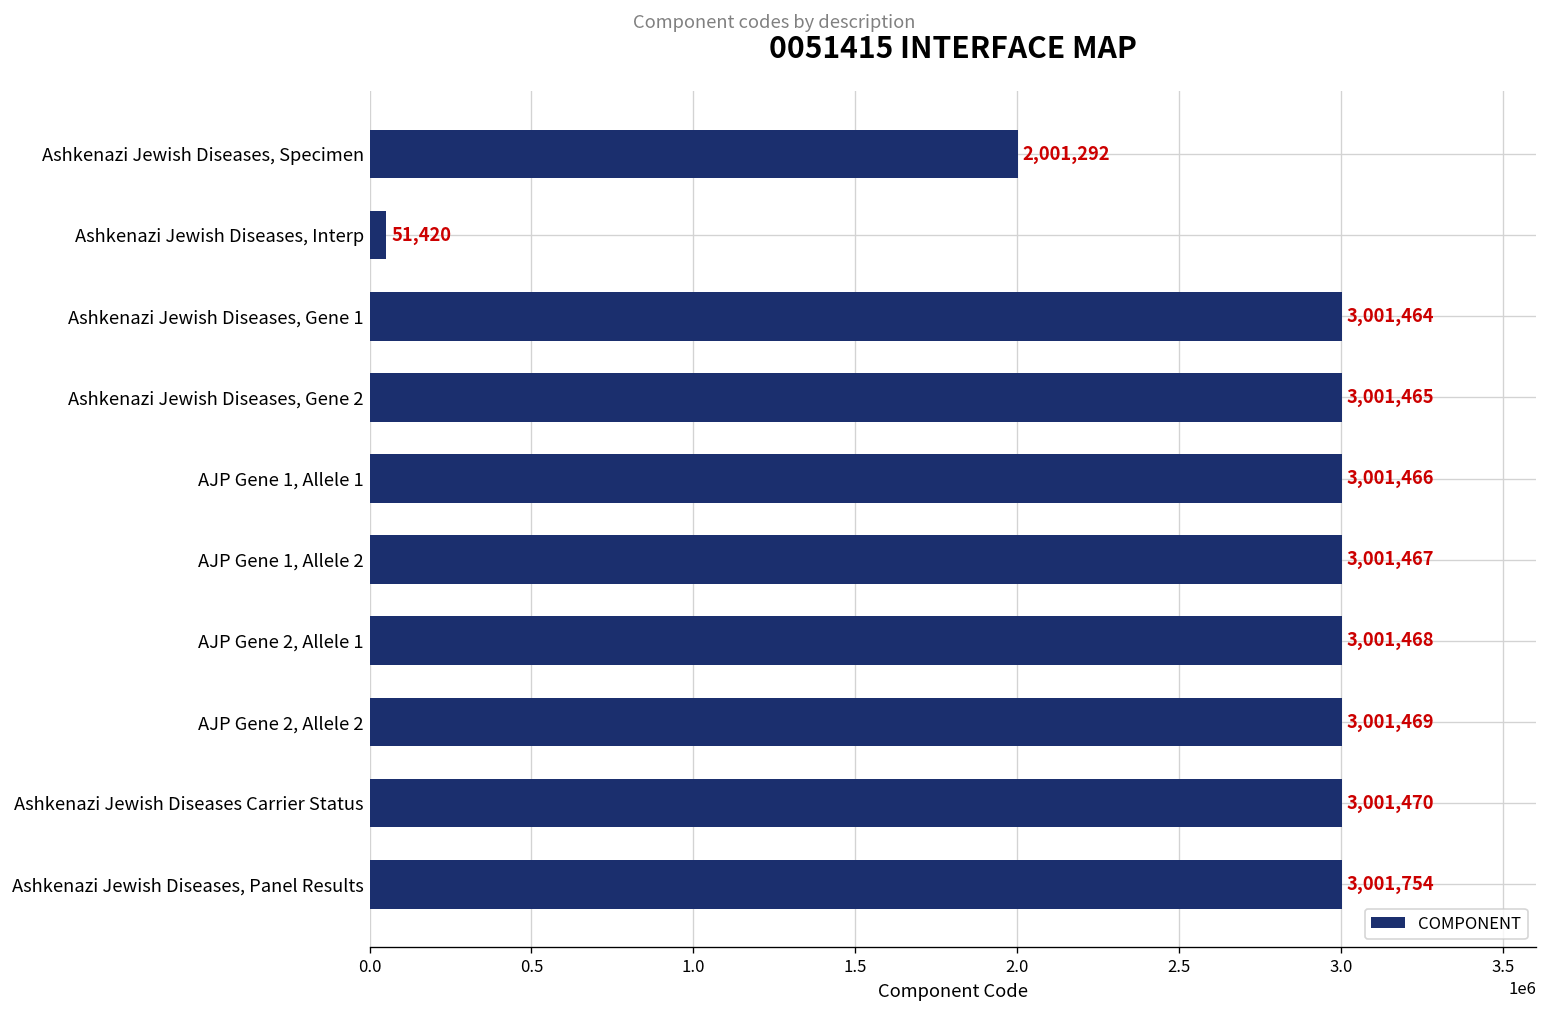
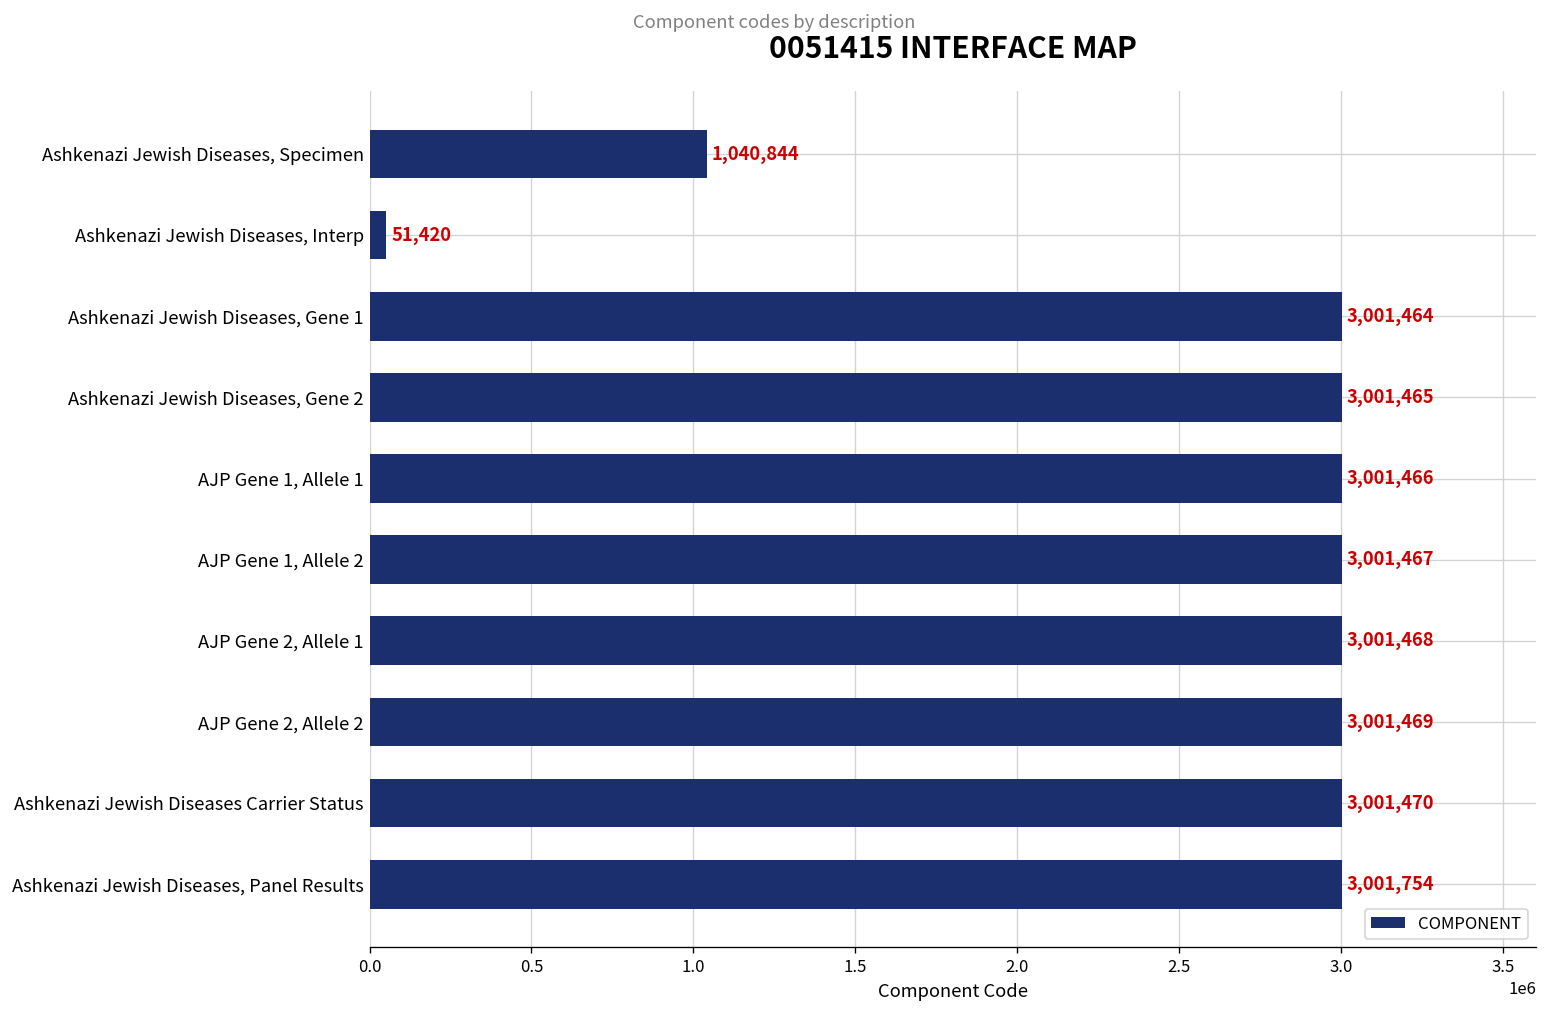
Ashkenazi Jewish Diseases, Specimen: 2,001,292 -> 1,040,844
